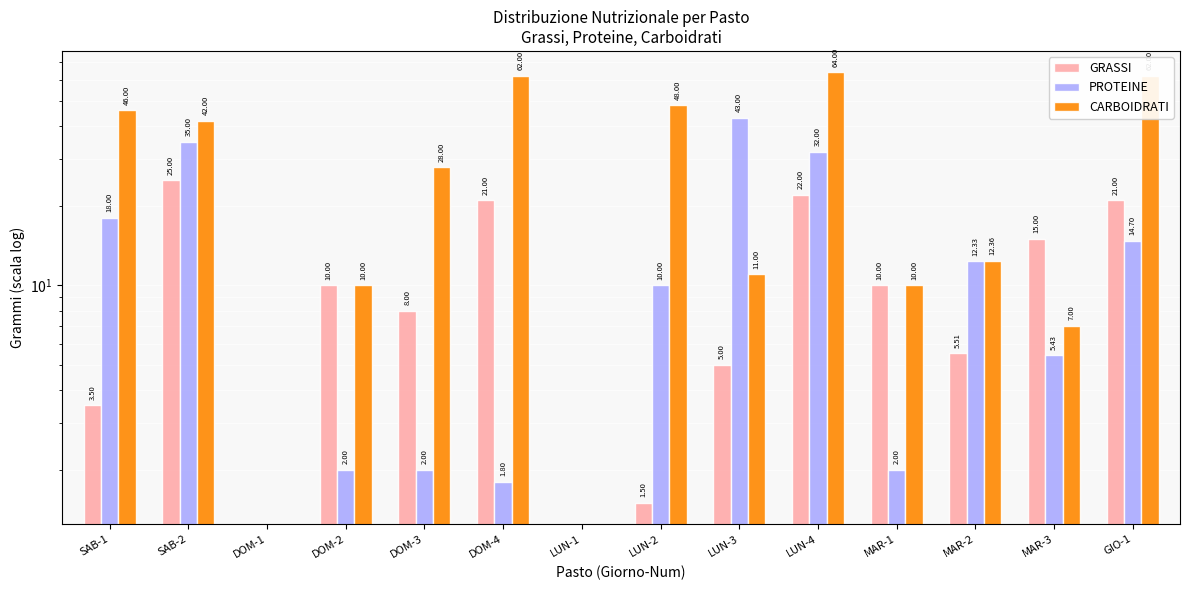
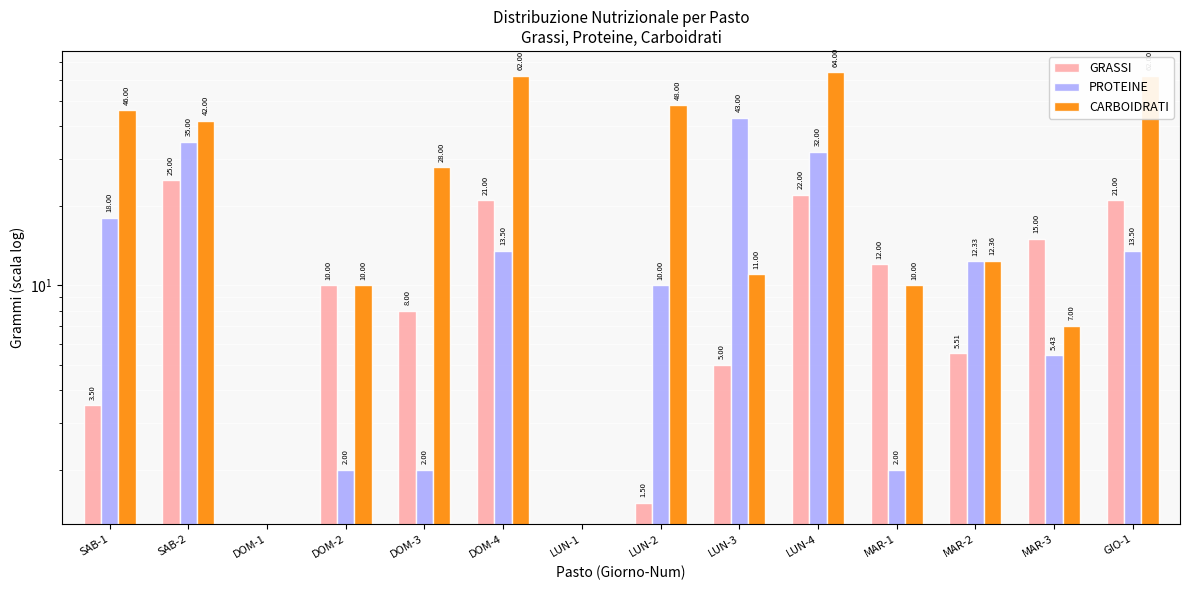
PROTEINE, DOM-4: 1.80 -> 13.50
GRASSI, MAR-1: 10.00 -> 12.00
PROTEINE, GIO-1: 14.70 -> 13.50
